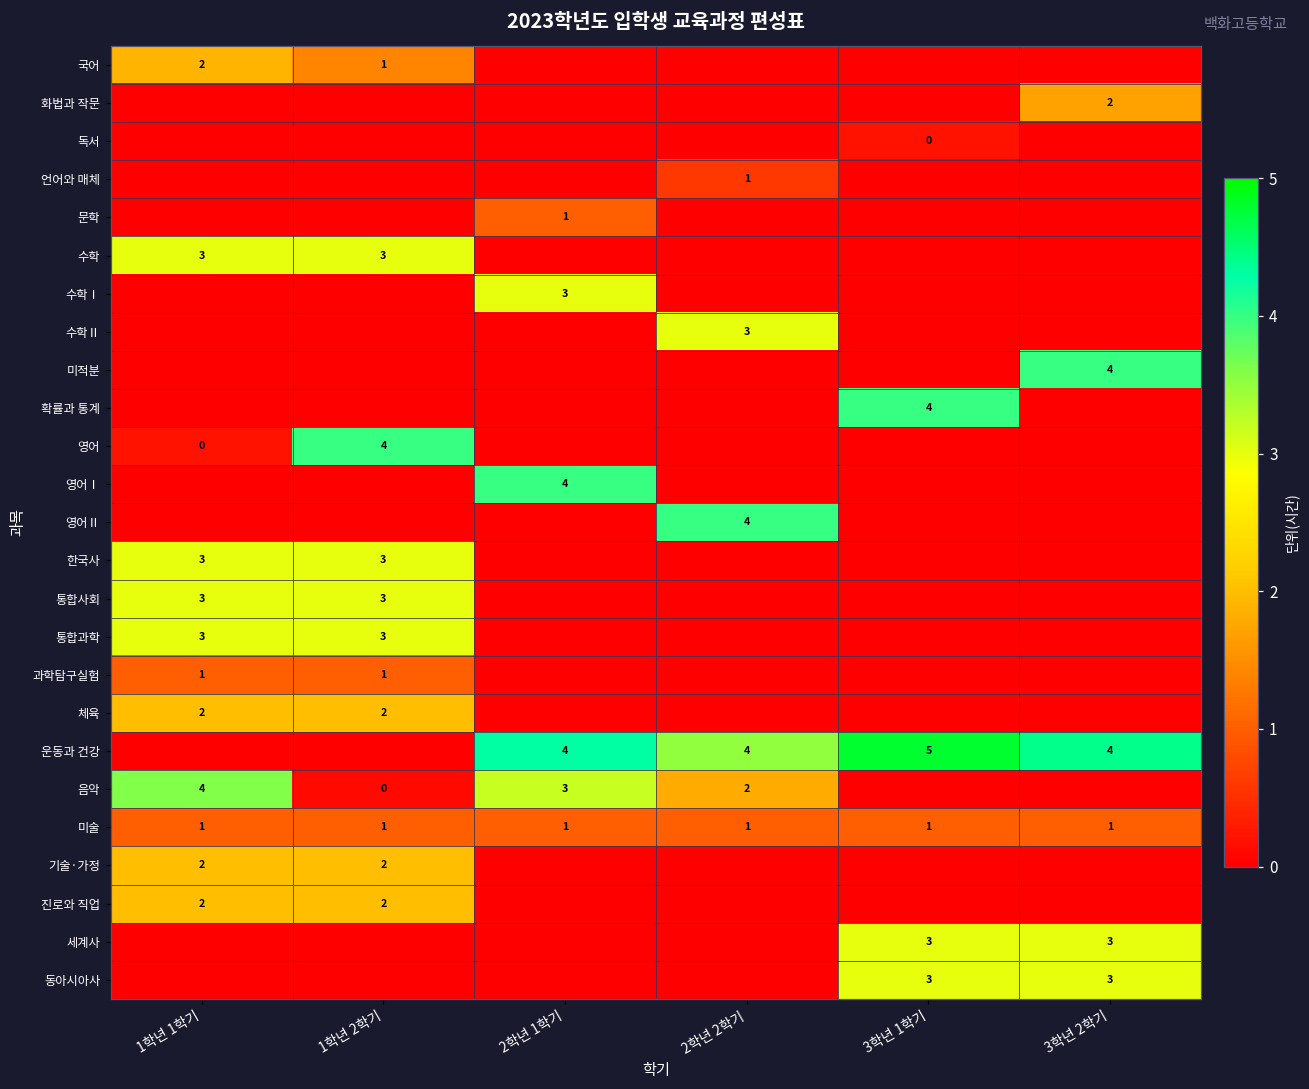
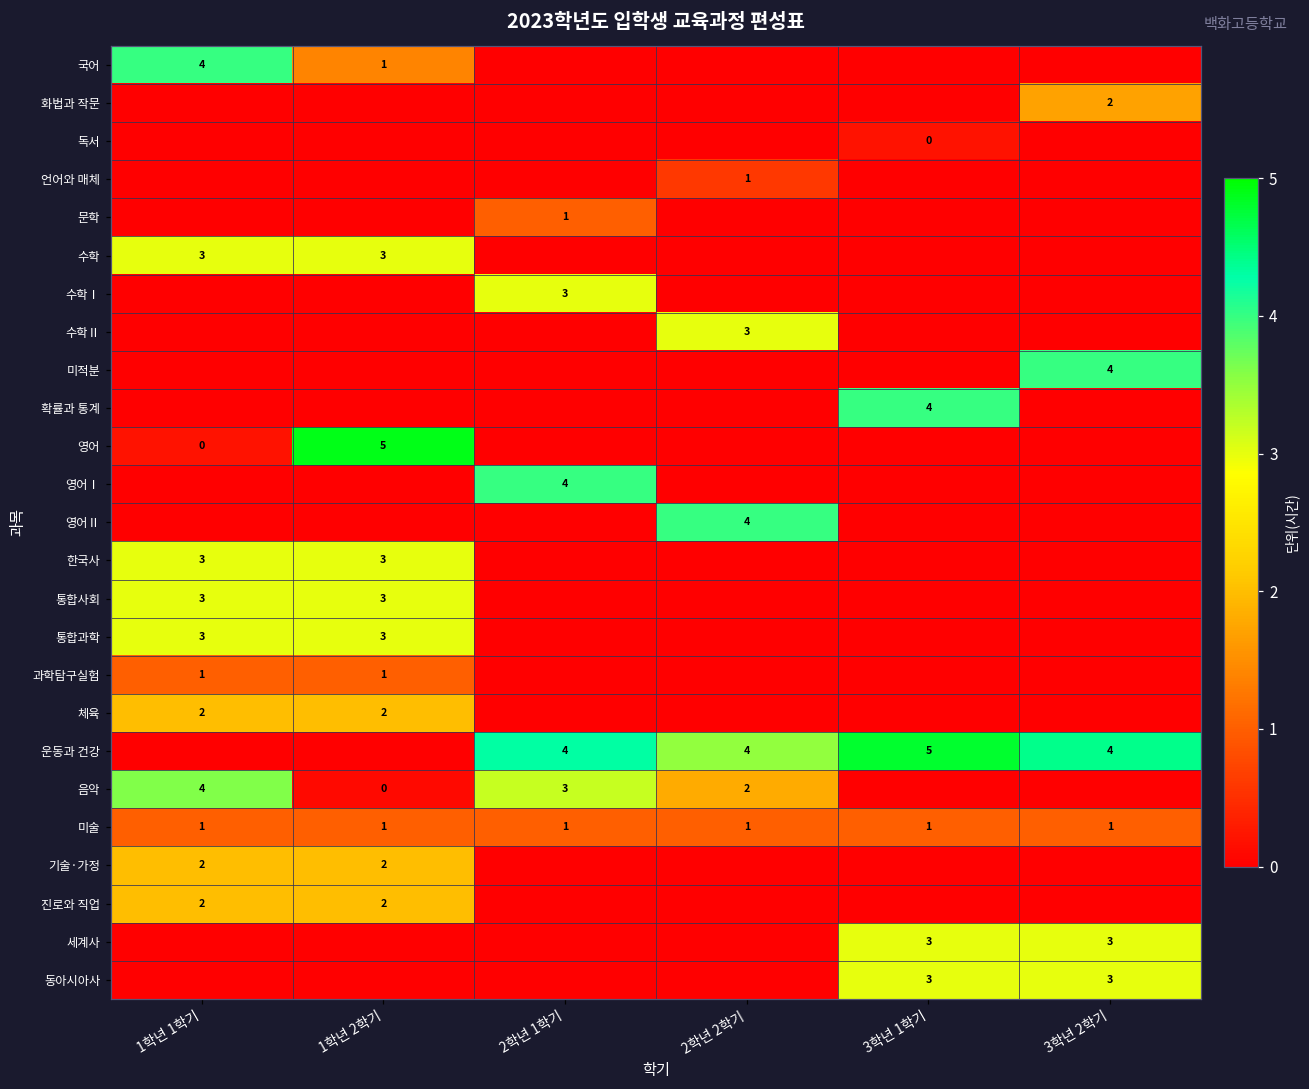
국어, 1학년 1학기: 2 -> 4
영어, 1학년 2학기: 4 -> 5
